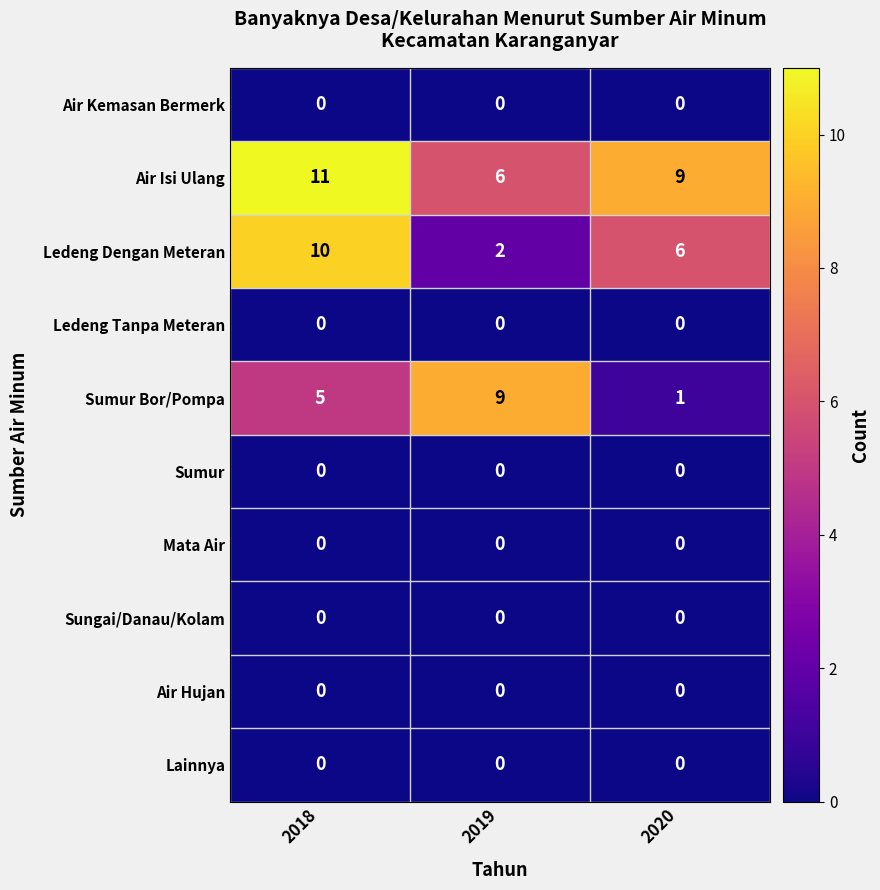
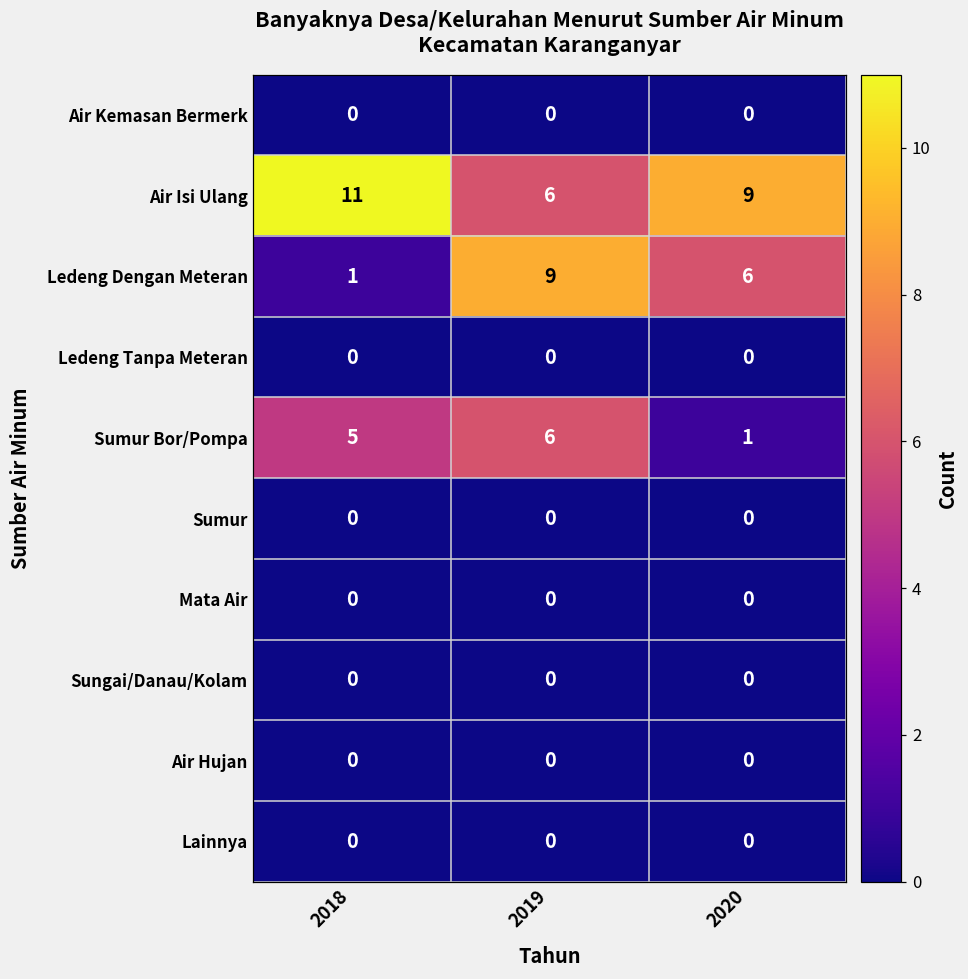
Ledeng Dengan Meteran, 2018: 10 -> 1
Ledeng Dengan Meteran, 2019: 2 -> 9
Sumur Bor/Pompa, 2019: 9 -> 6
